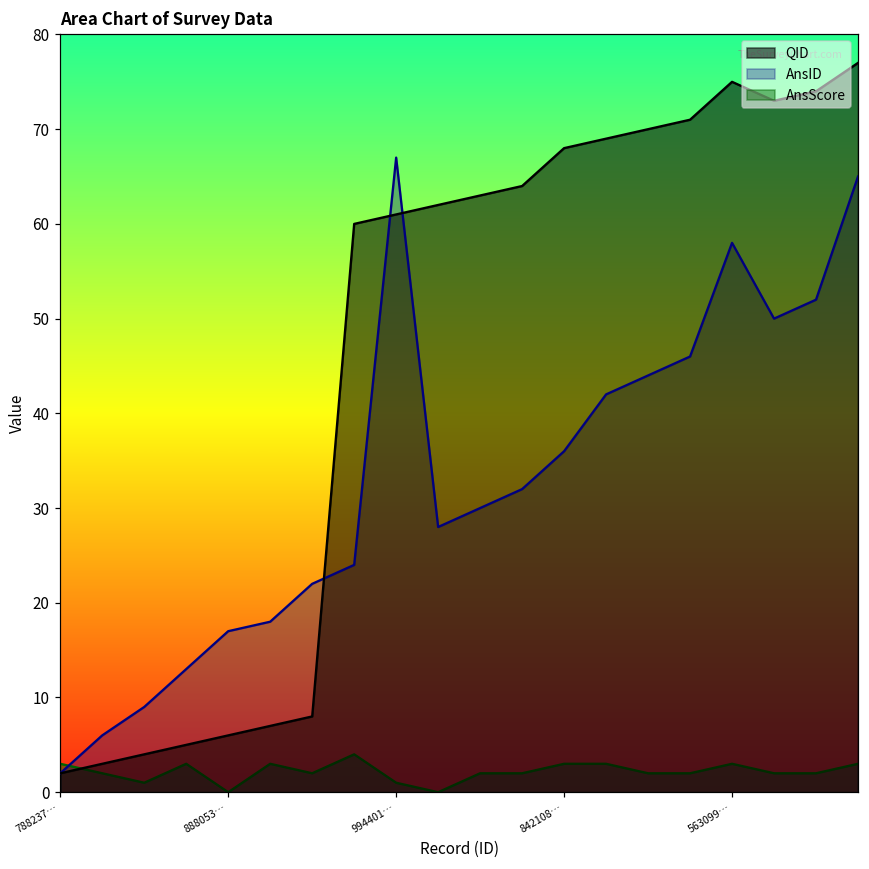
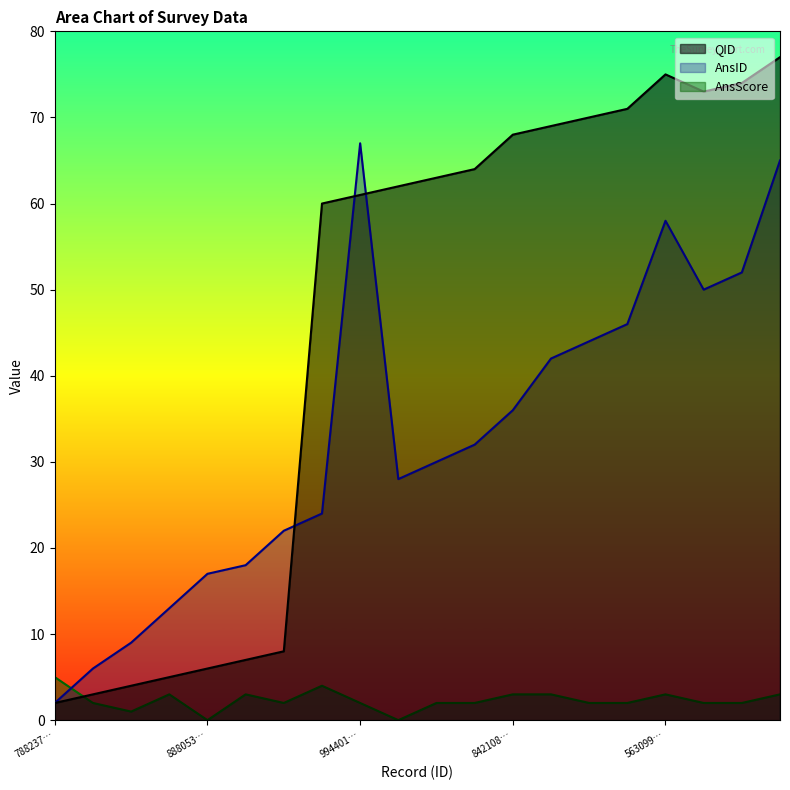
AnsScore, 788237…: 3 -> 5
AnsScore, 994401…: 1 -> 2
